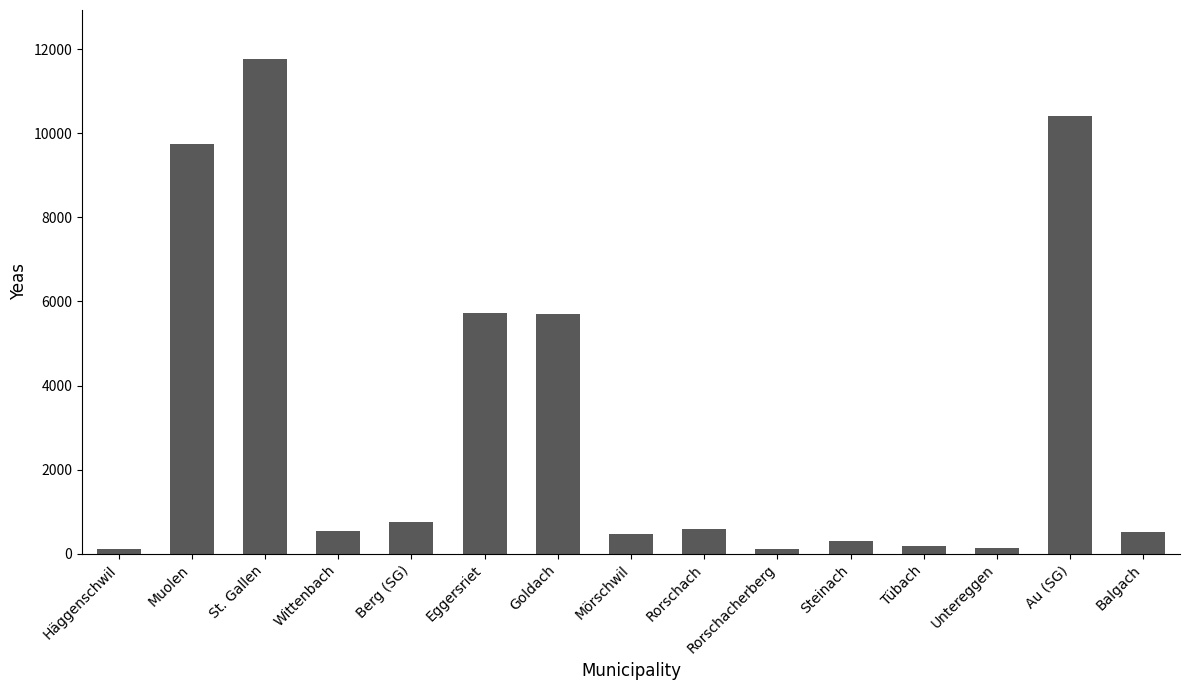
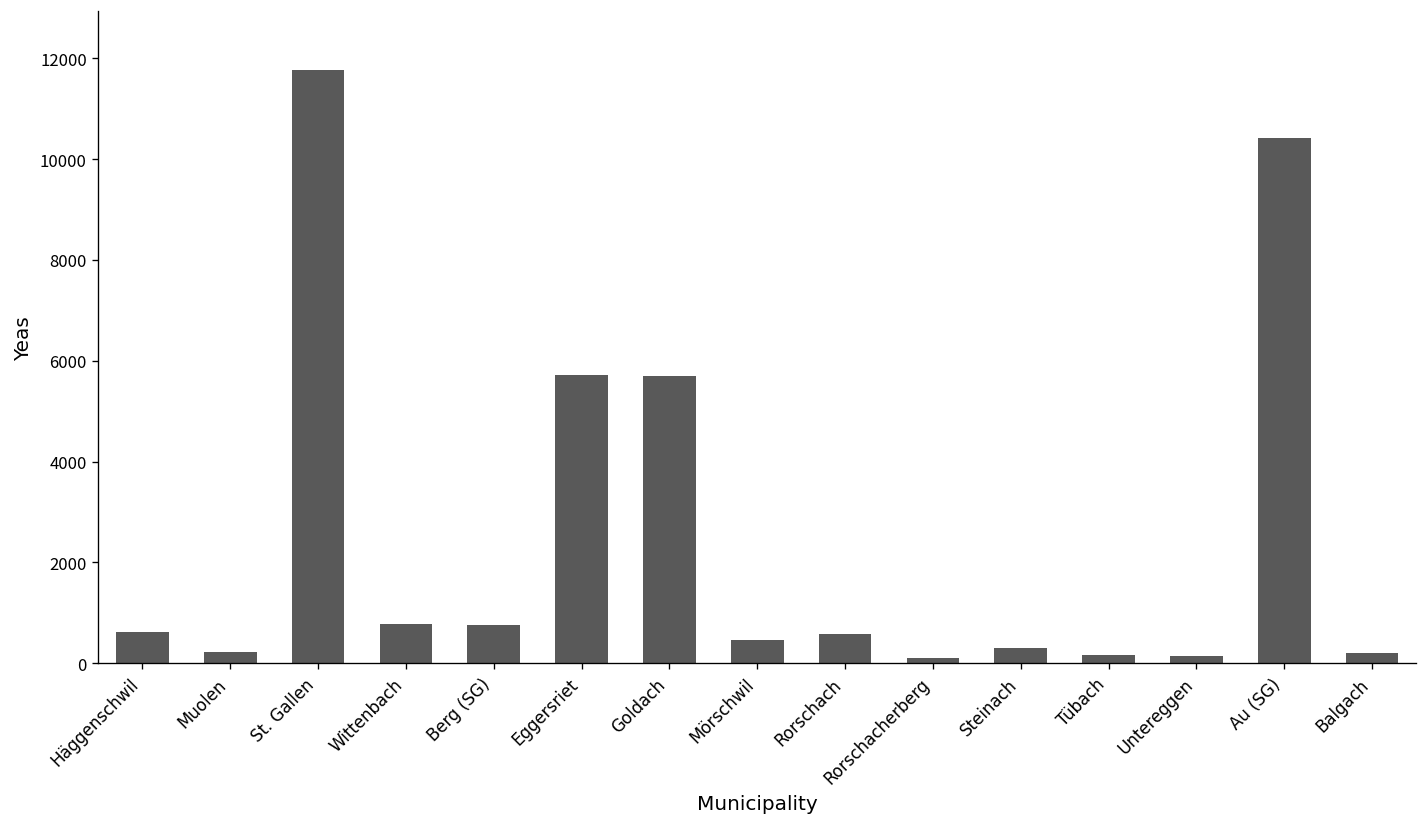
Häggenschwil: 100 -> 600
Muolen: 9800 -> 200
Wittenbach: 500 -> 800
Balgach: 500 -> 200
